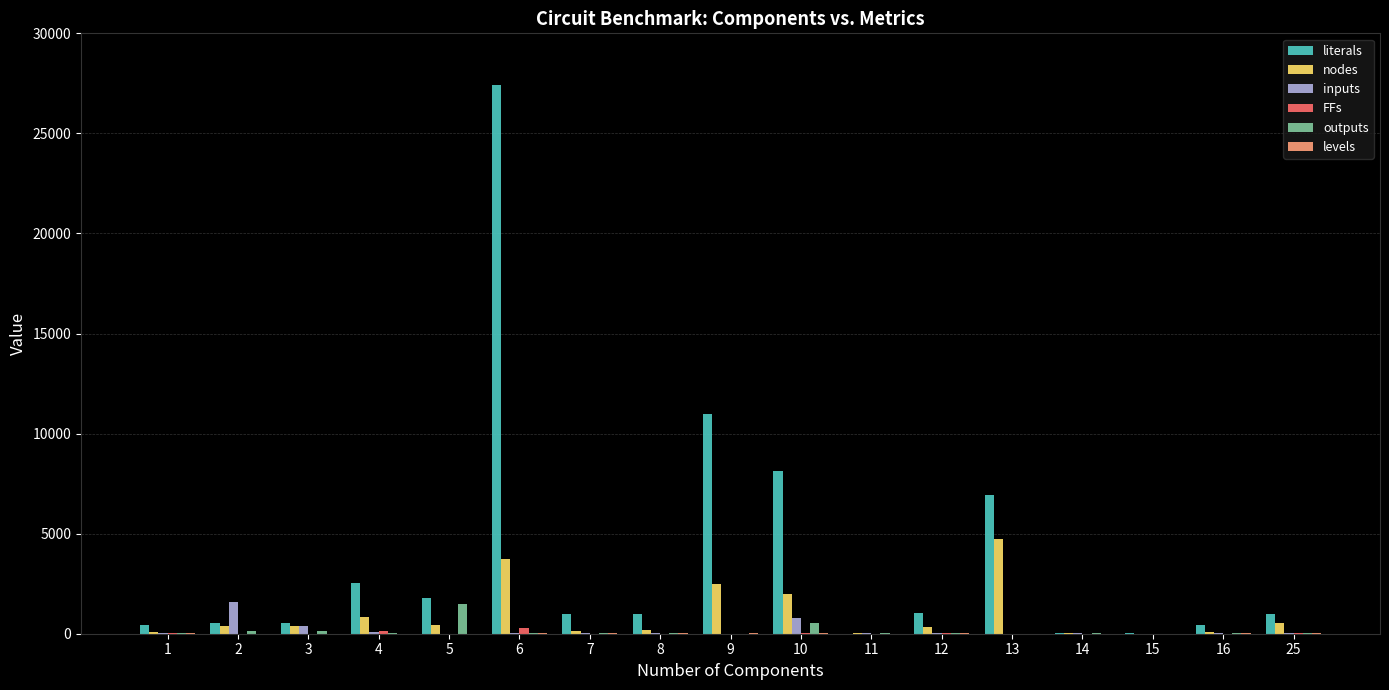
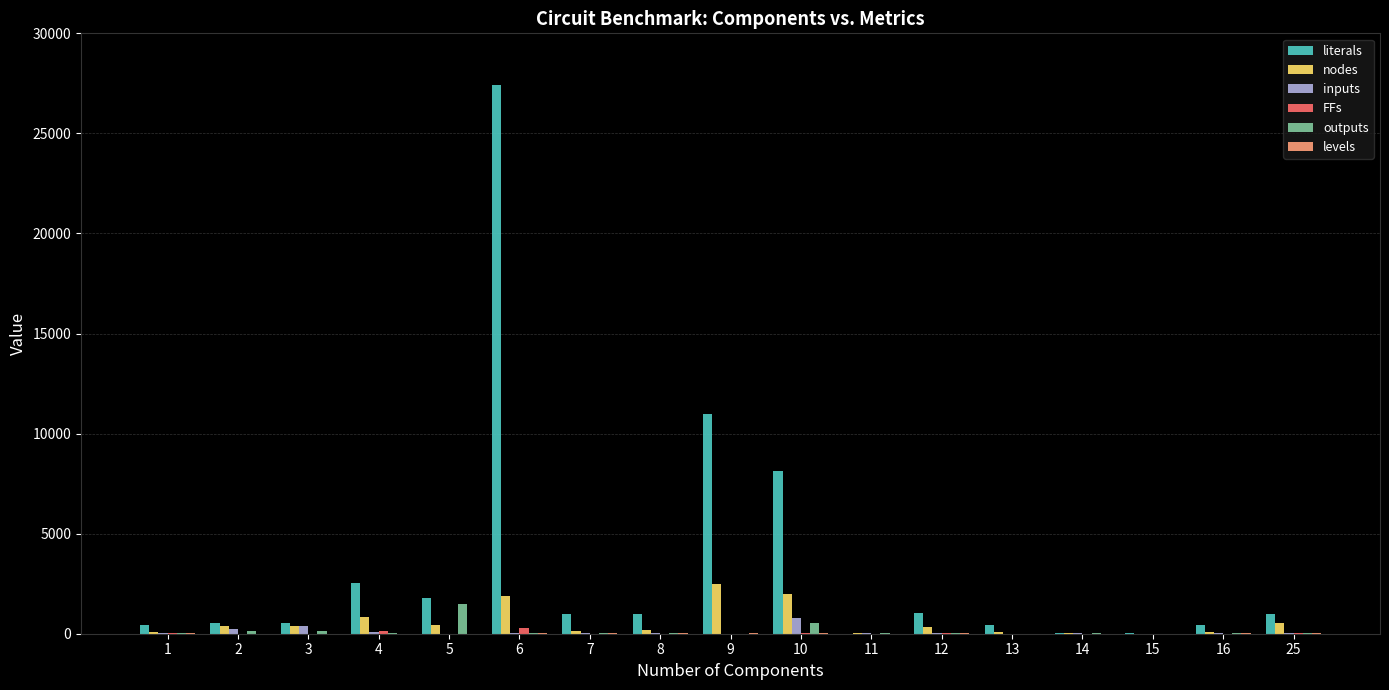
inputs, 2: 1600 -> 300
nodes, 6: 3700 -> 1900
literals, 13: 6900 -> 400
nodes, 13: 4700 -> 100
